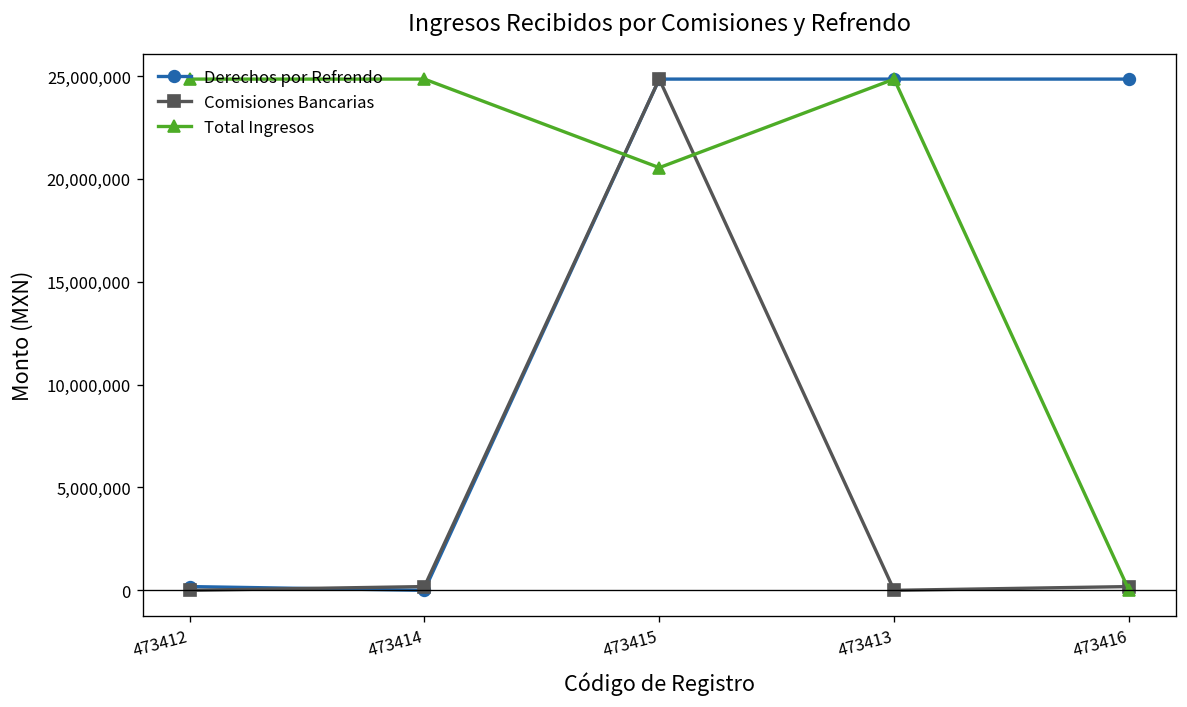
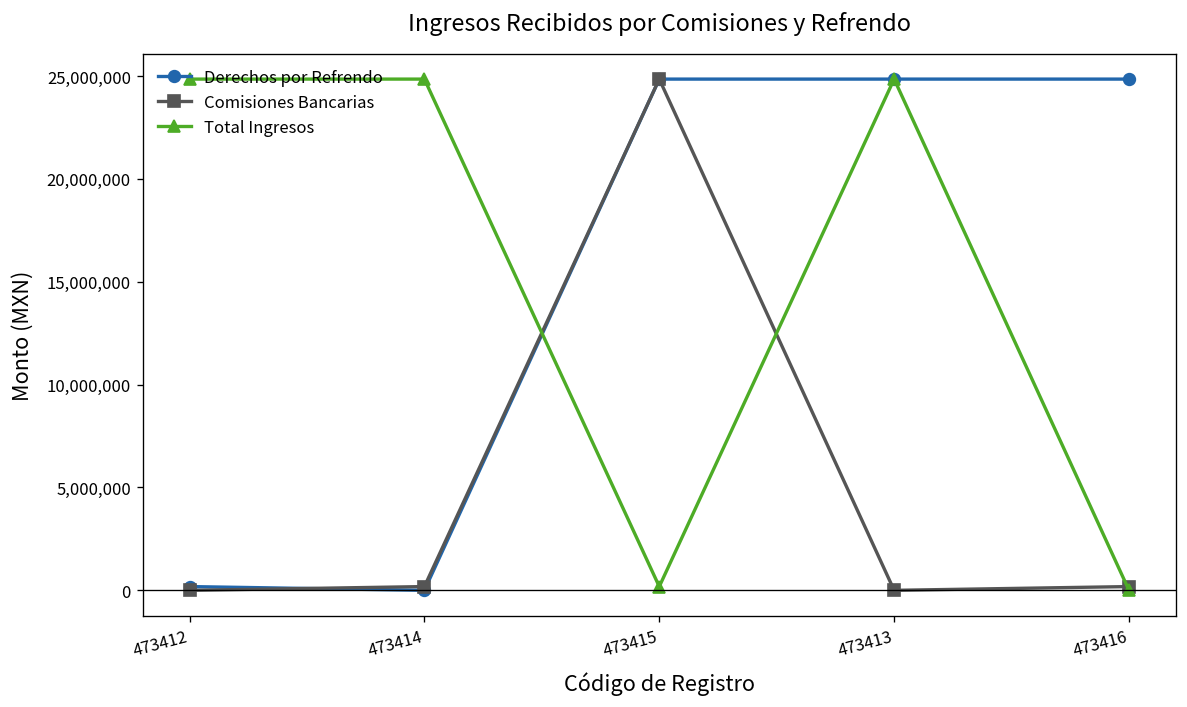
Total Ingresos, 473415: 20,500,000 -> 200,000
